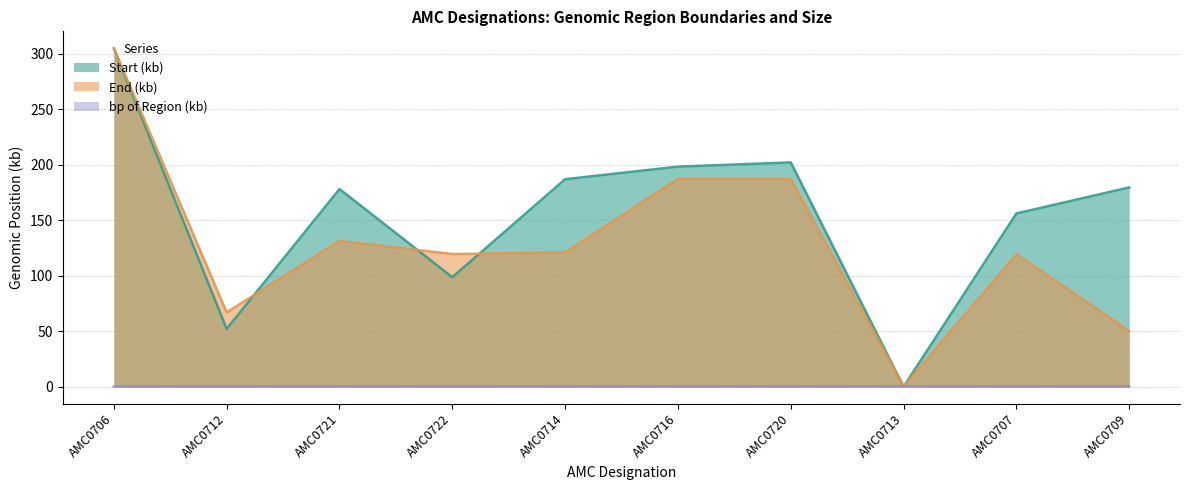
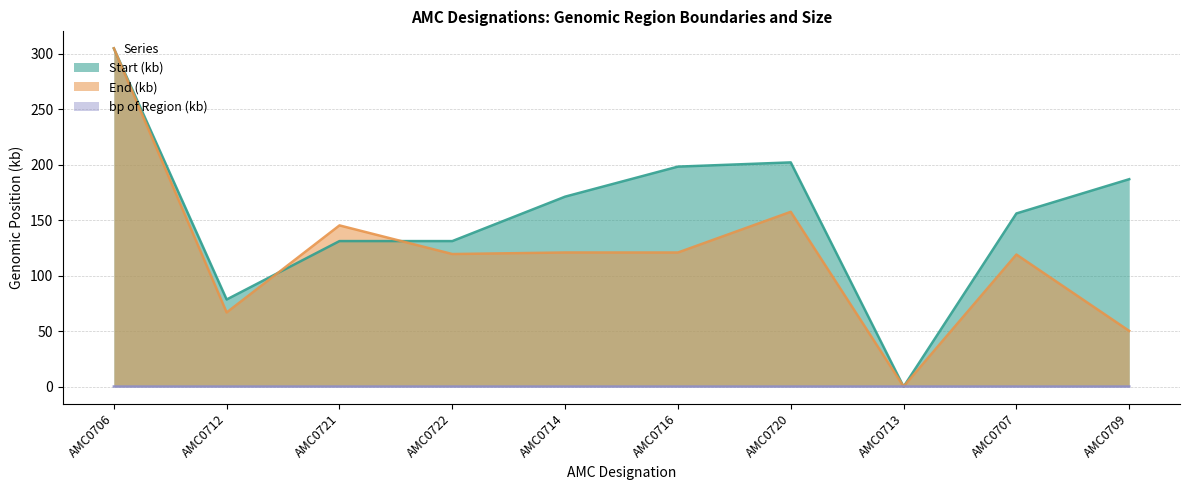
Start (kb), AMC0712: 52 -> 79
Start (kb), AMC0721: 178 -> 131
End (kb), AMC0721: 131 -> 145
Start (kb), AMC0722: 99 -> 131
Start (kb), AMC0714: 187 -> 171
End (kb), AMC0716: 187 -> 121
End (kb), AMC0720: 187 -> 158
Start (kb), AMC0709: 180 -> 187
